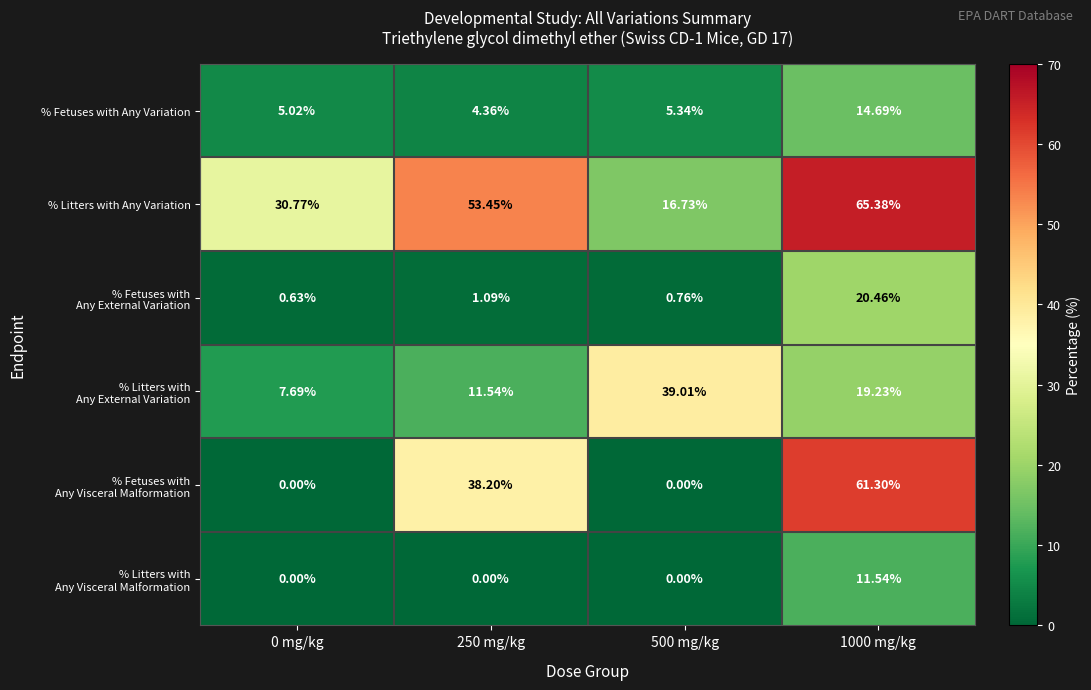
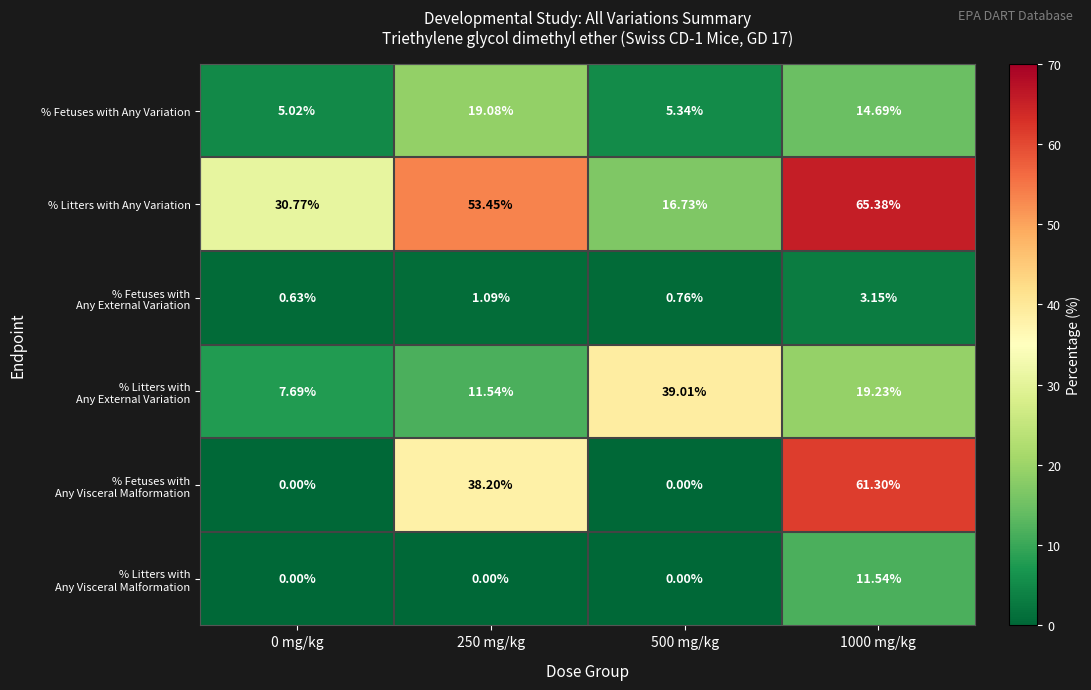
% Fetuses with Any Variation, 250 mg/kg: 4.36% -> 19.08%
% Fetuses with Any External Variation, 1000 mg/kg: 20.46% -> 3.15%
